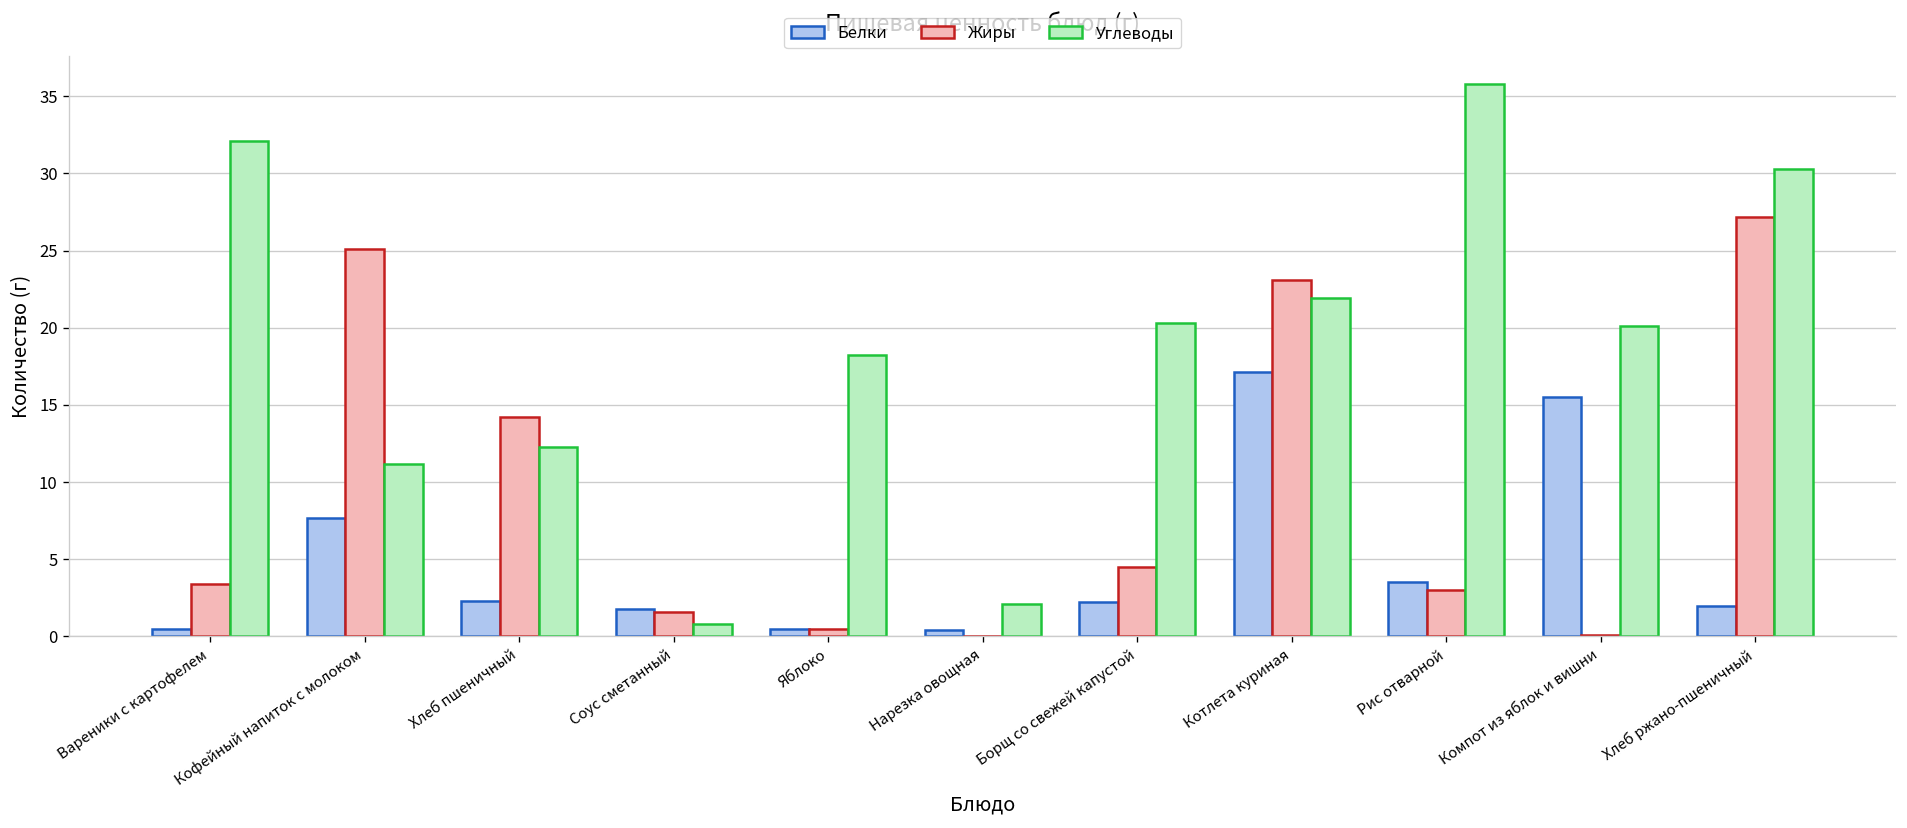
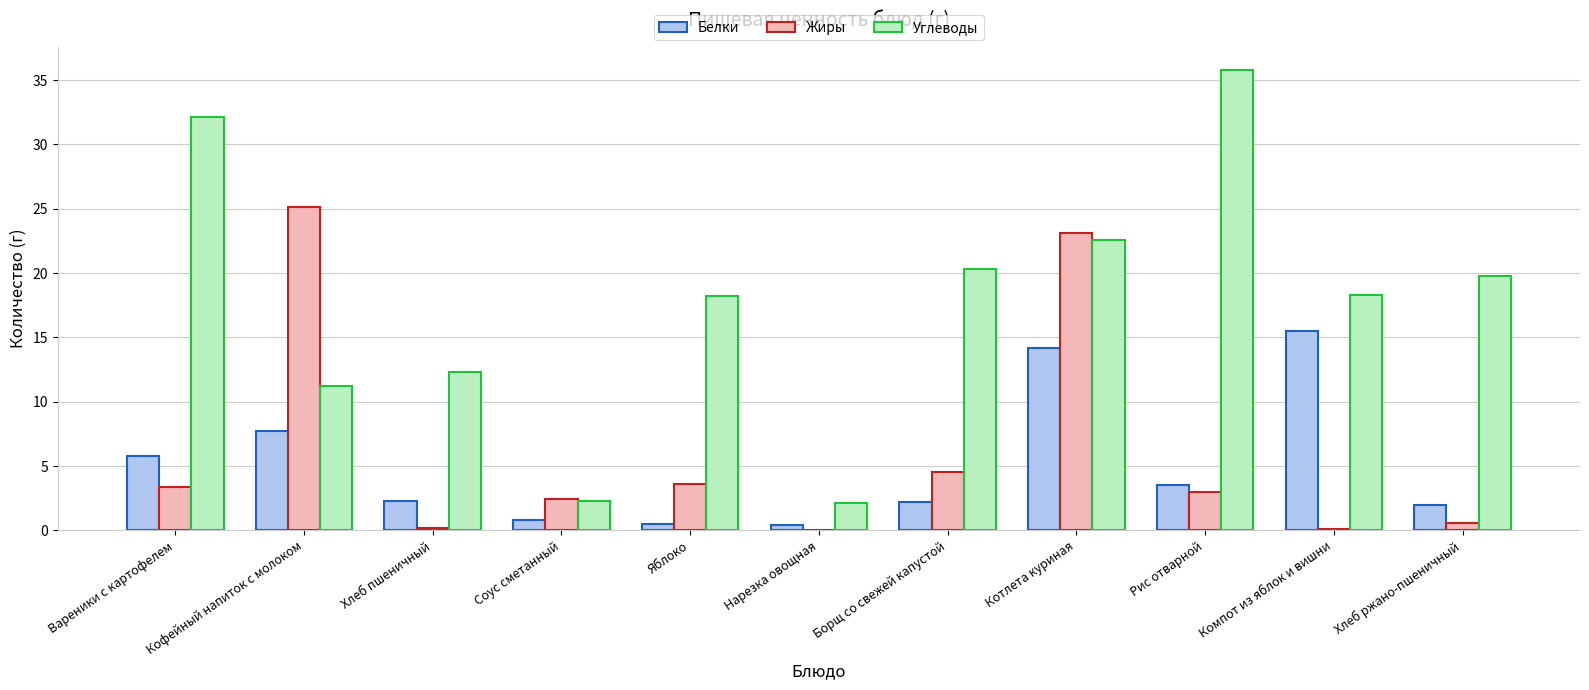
Белки, Вареники с картофелем: 0.5 -> 5.8
Жиры, Хлеб пшеничный: 14.2 -> 0.2
Белки, Соус сметанный: 1.8 -> 0.8
Жиры, Соус сметанный: 1.6 -> 2.4
Углеводы, Соус сметанный: 0.8 -> 2.3
Жиры, Яблоко: 0.5 -> 3.6
Белки, Котлета куриная: 17.1 -> 14.2
Углеводы, Котлета куриная: 21.9 -> 22.6
Углеводы, Компот из яблок и вишни: 20.1 -> 18.3
Жиры, Хлеб ржано-пшеничный: 27.2 -> 0.6
Углеводы, Хлеб ржано-пшеничный: 30.3 -> 19.8
